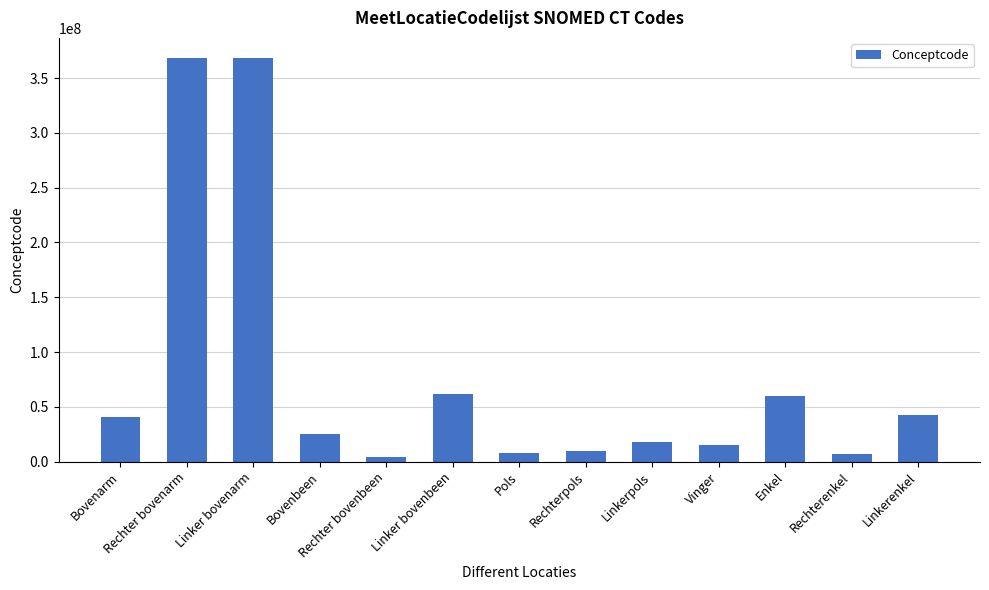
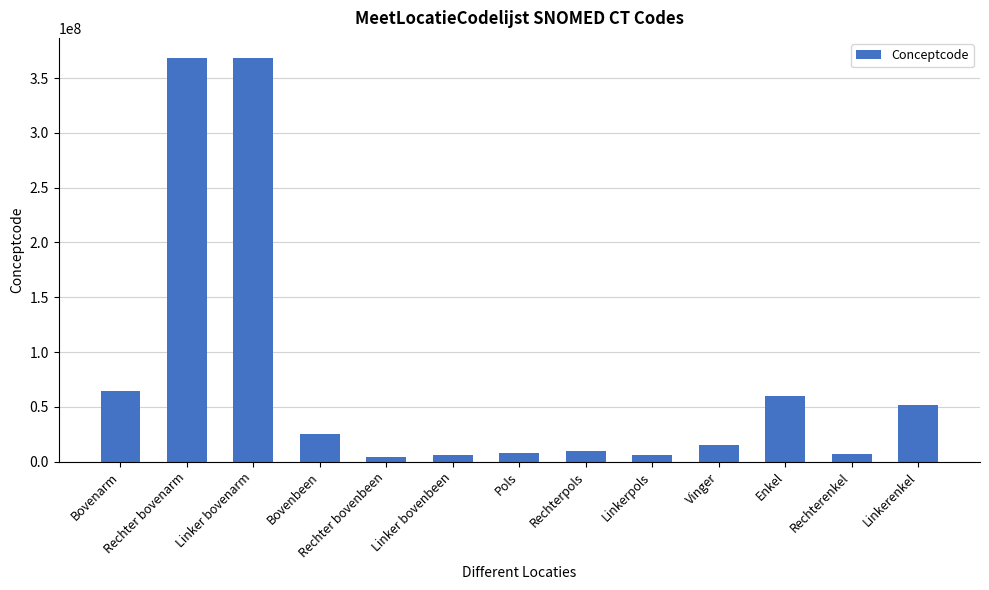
Bovenarm: 41000000 -> 65000000
Linker bovenbeen: 61000000 -> 6000000
Linkerpols: 18000000 -> 6000000
Linkerenkel: 42000000 -> 52000000
